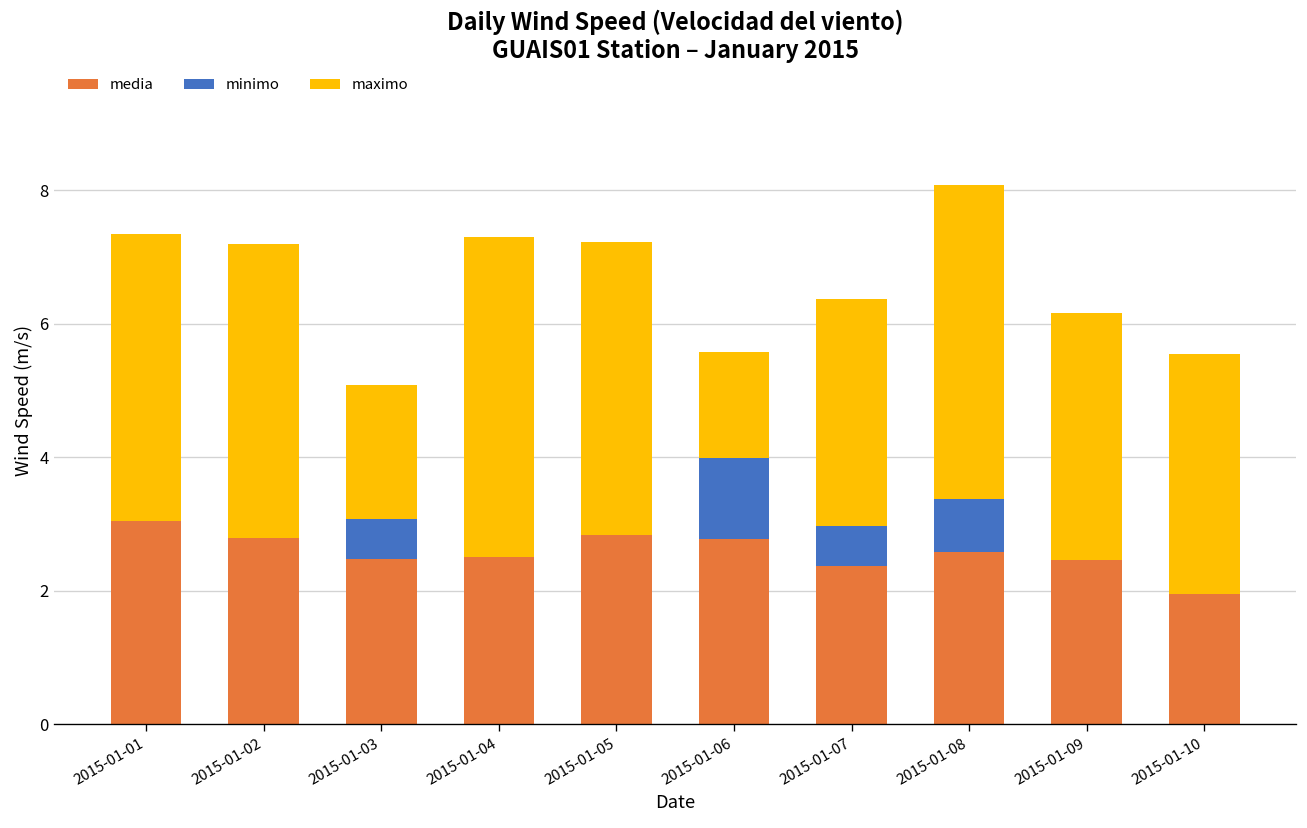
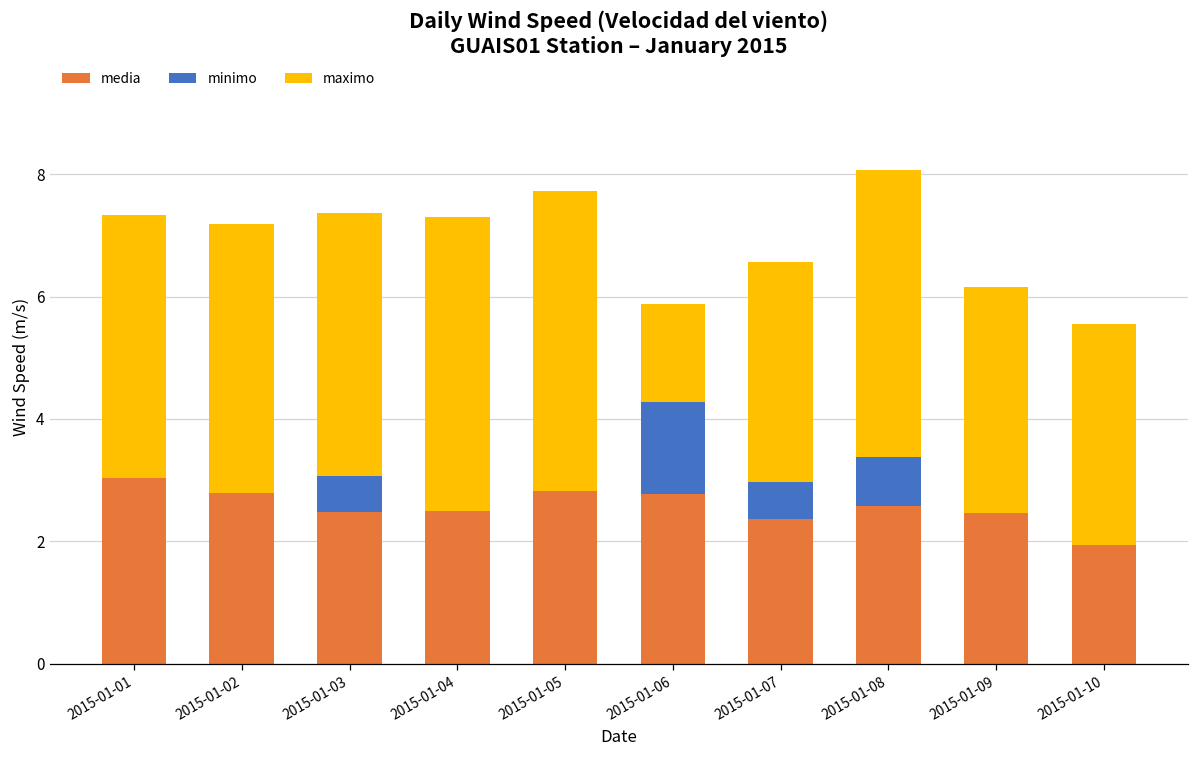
maximo, 2015-01-03: 2.0 -> 4.3
maximo, 2015-01-05: 4.4 -> 4.9
minimo, 2015-01-06: 1.2 -> 1.5
maximo, 2015-01-07: 3.4 -> 3.6
